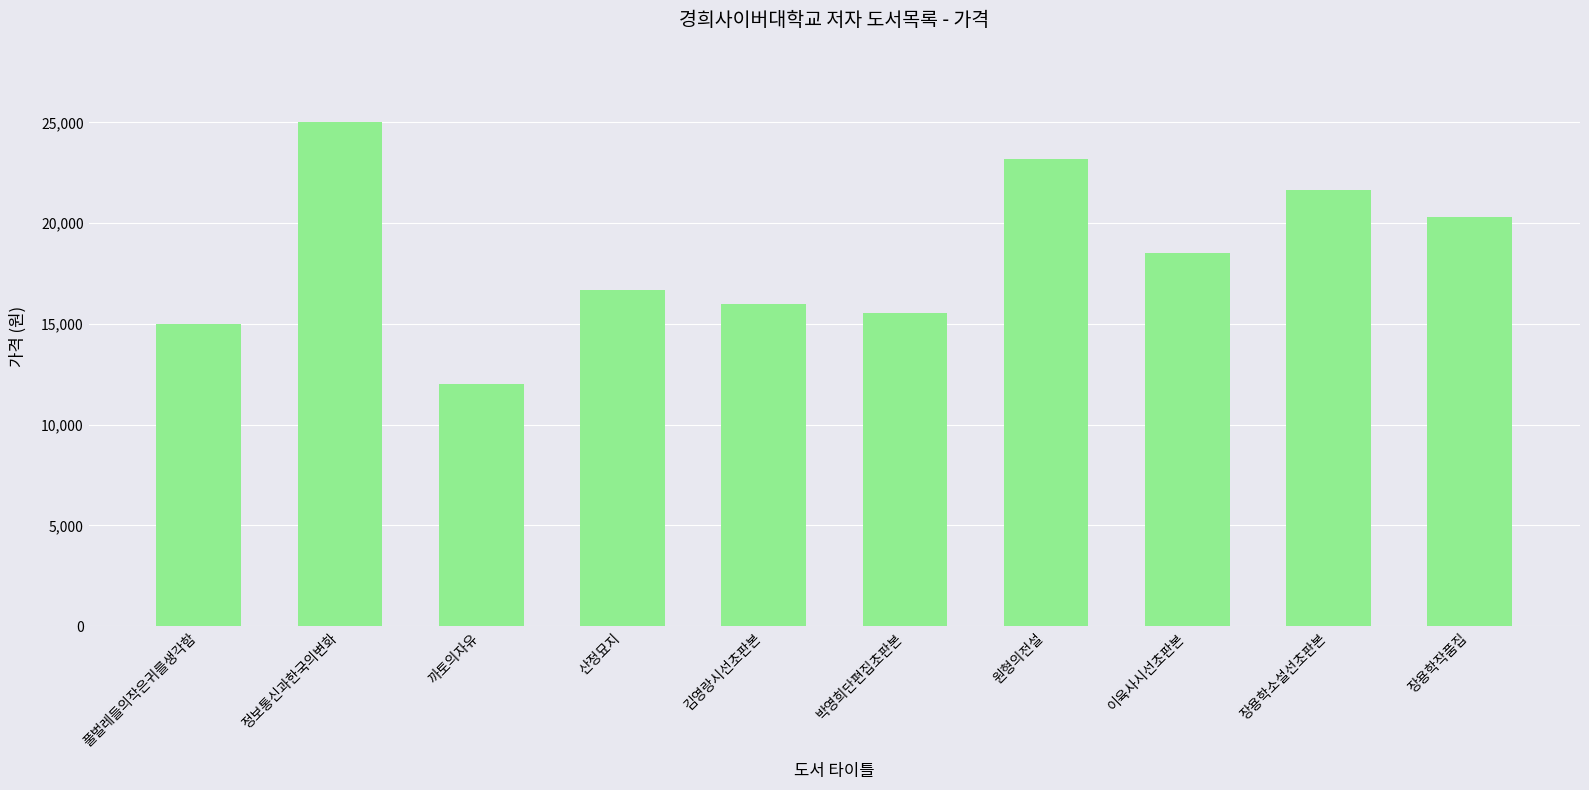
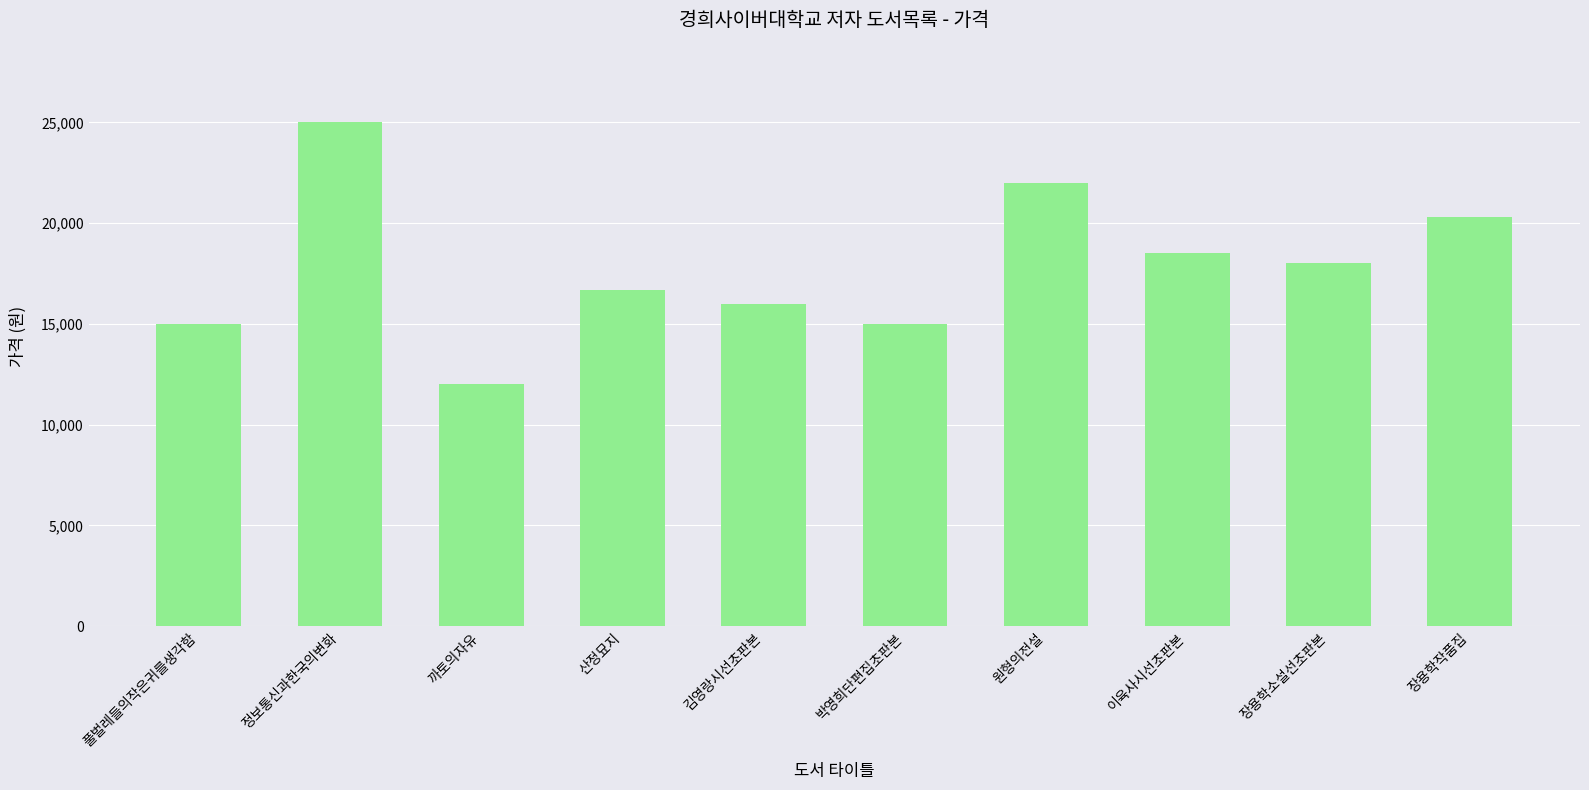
박영희단편집초판본: 15,500 -> 15,000
원형의전설: 23,200 -> 22,000
장용학소설선초판본: 21,700 -> 18,000
